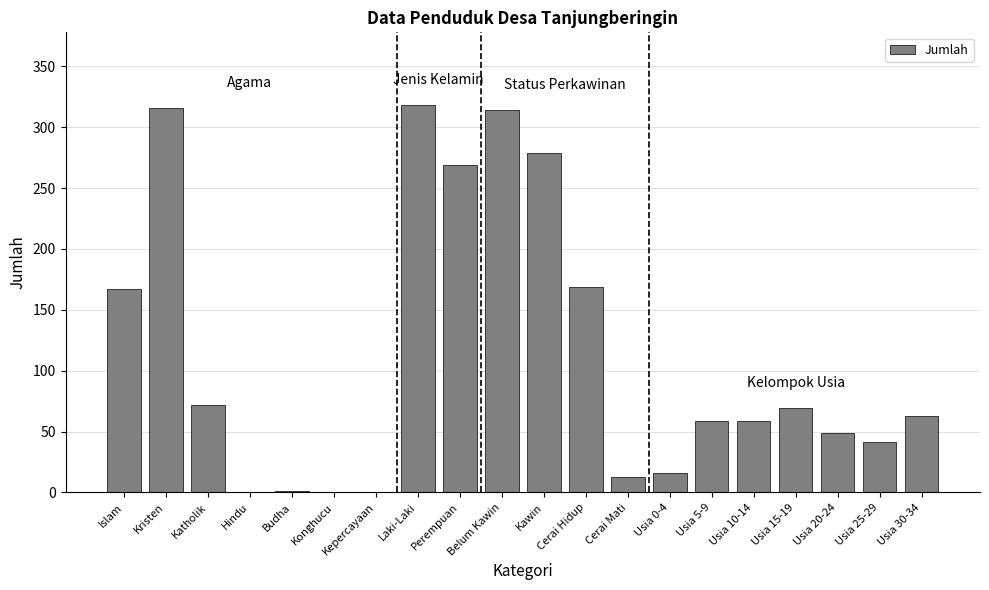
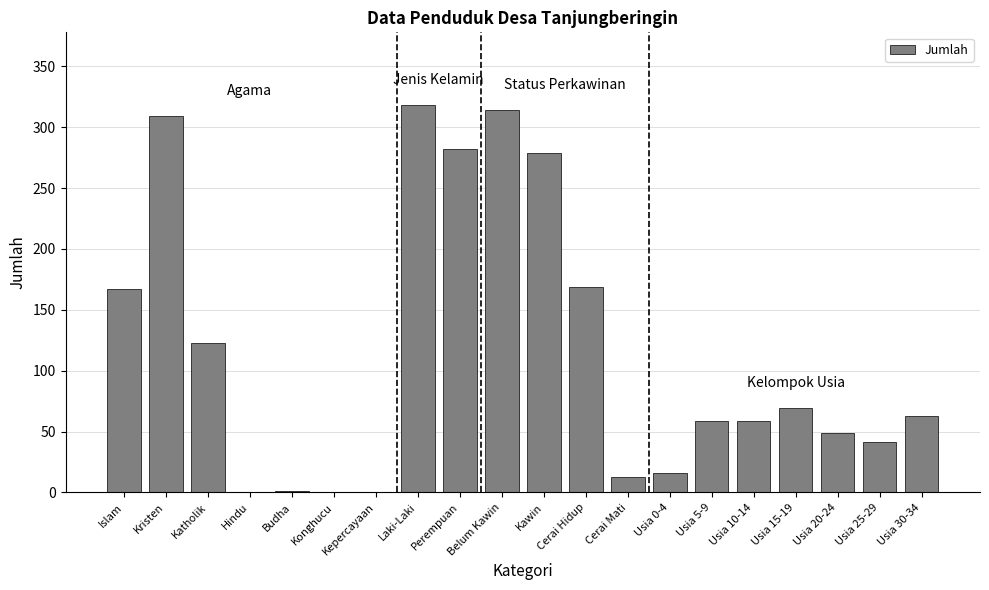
Kristen: 316 -> 309
Katholik: 72 -> 123
Perempuan: 269 -> 282
